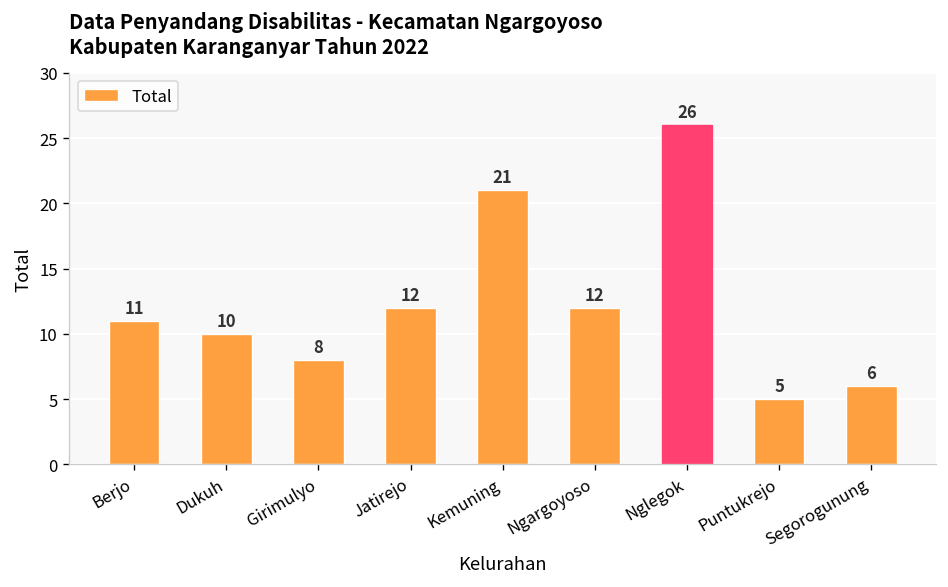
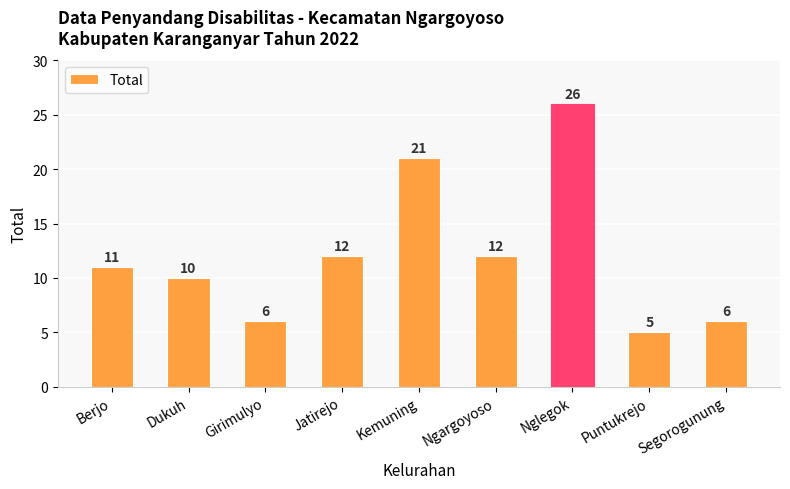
Girimulyo: 8 -> 6
